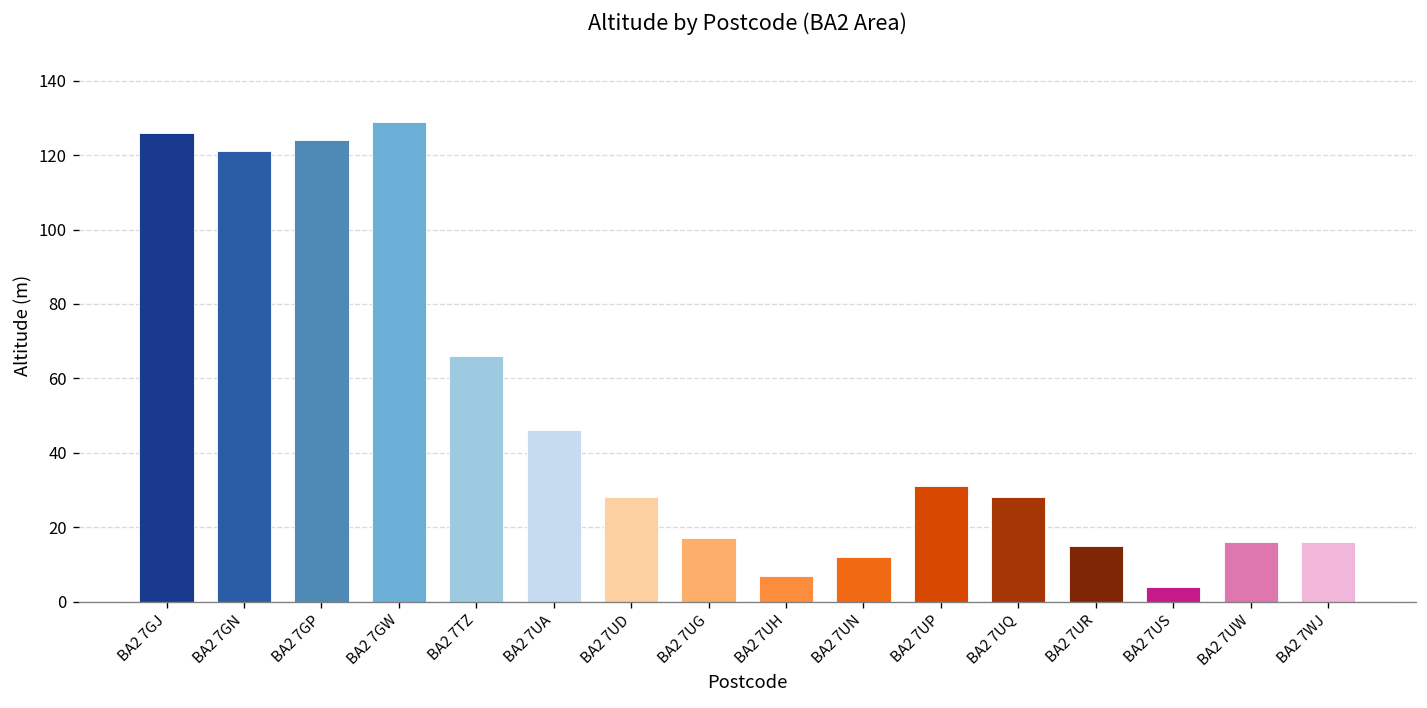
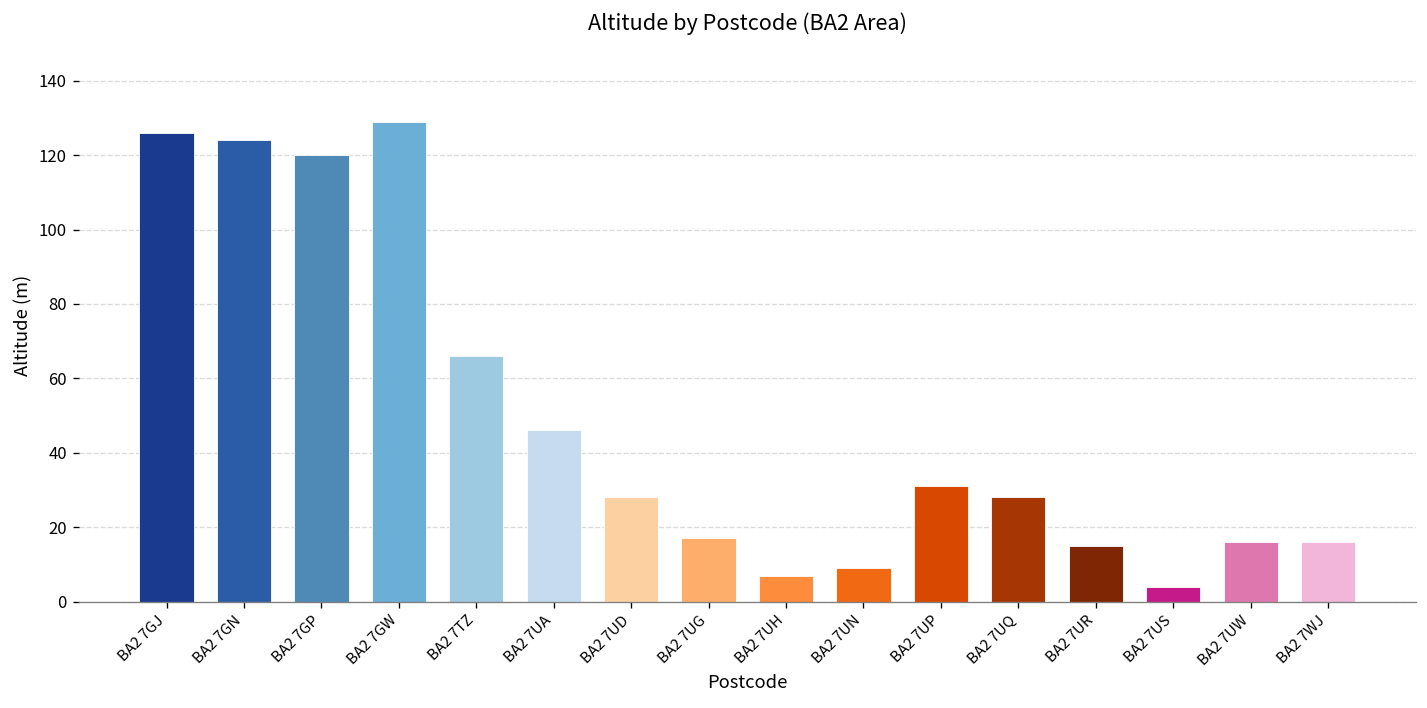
BA2 7GN: 121 -> 124
BA2 7GP: 124 -> 120
BA2 7UN: 12 -> 9
